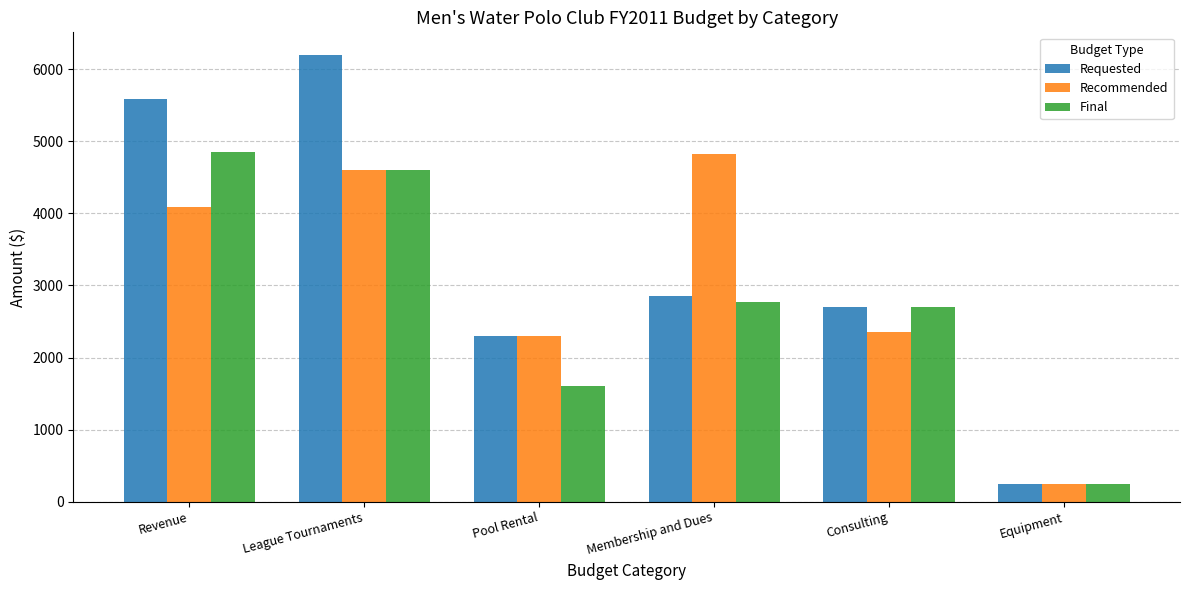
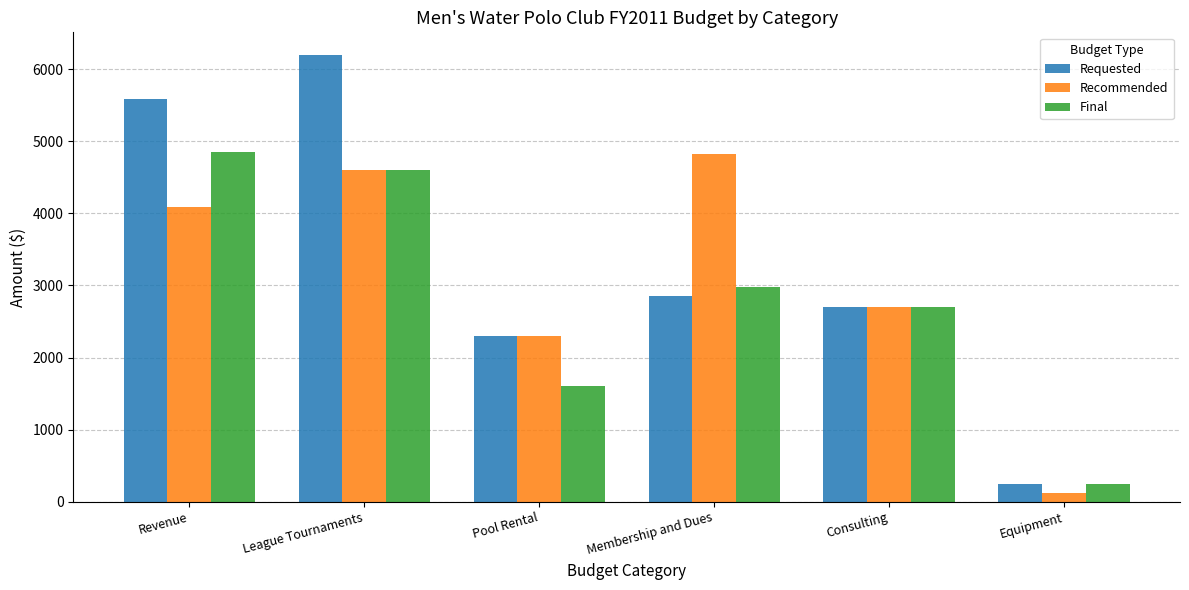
Final, Membership and Dues: 2800 -> 3000
Recommended, Consulting: 2300 -> 2700
Recommended, Equipment: 300 -> 100
